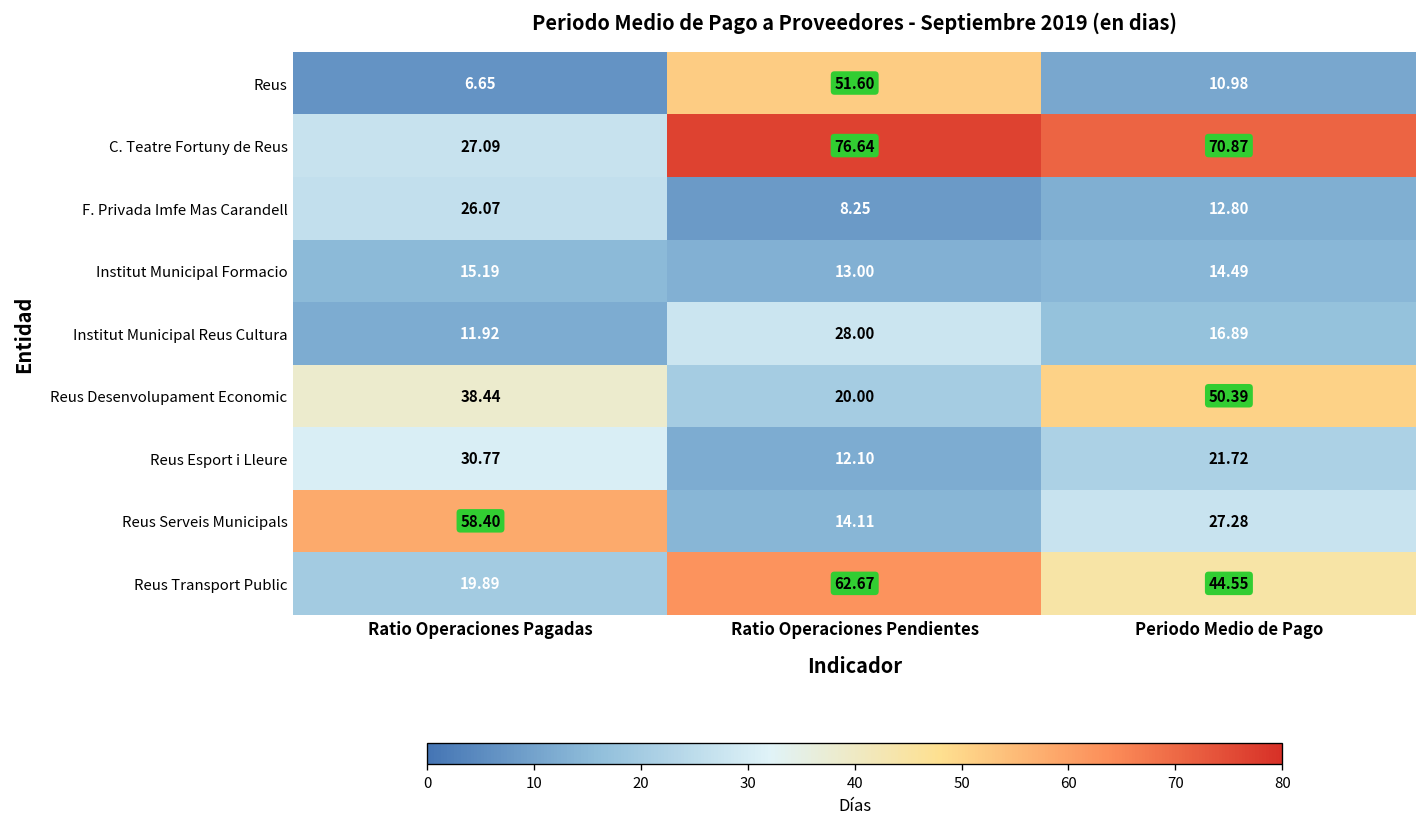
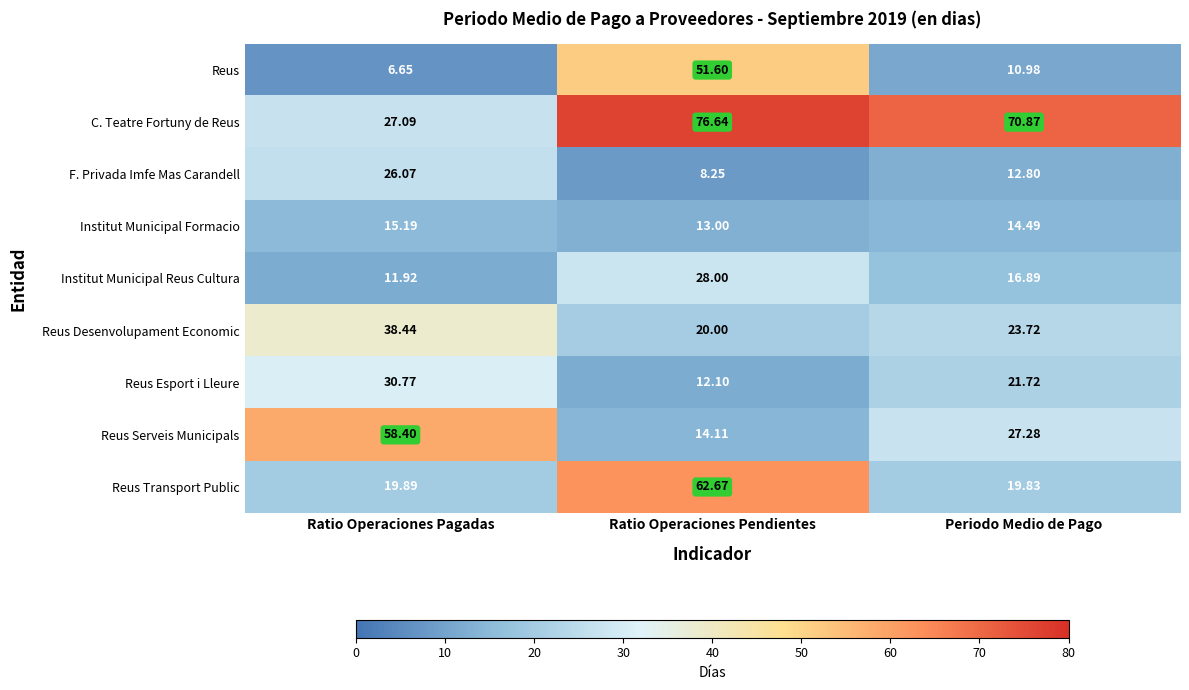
Reus Desenvolupament Economic, Periodo Medio de Pago: 50.39 -> 23.72
Reus Transport Public, Periodo Medio de Pago: 44.55 -> 19.83
